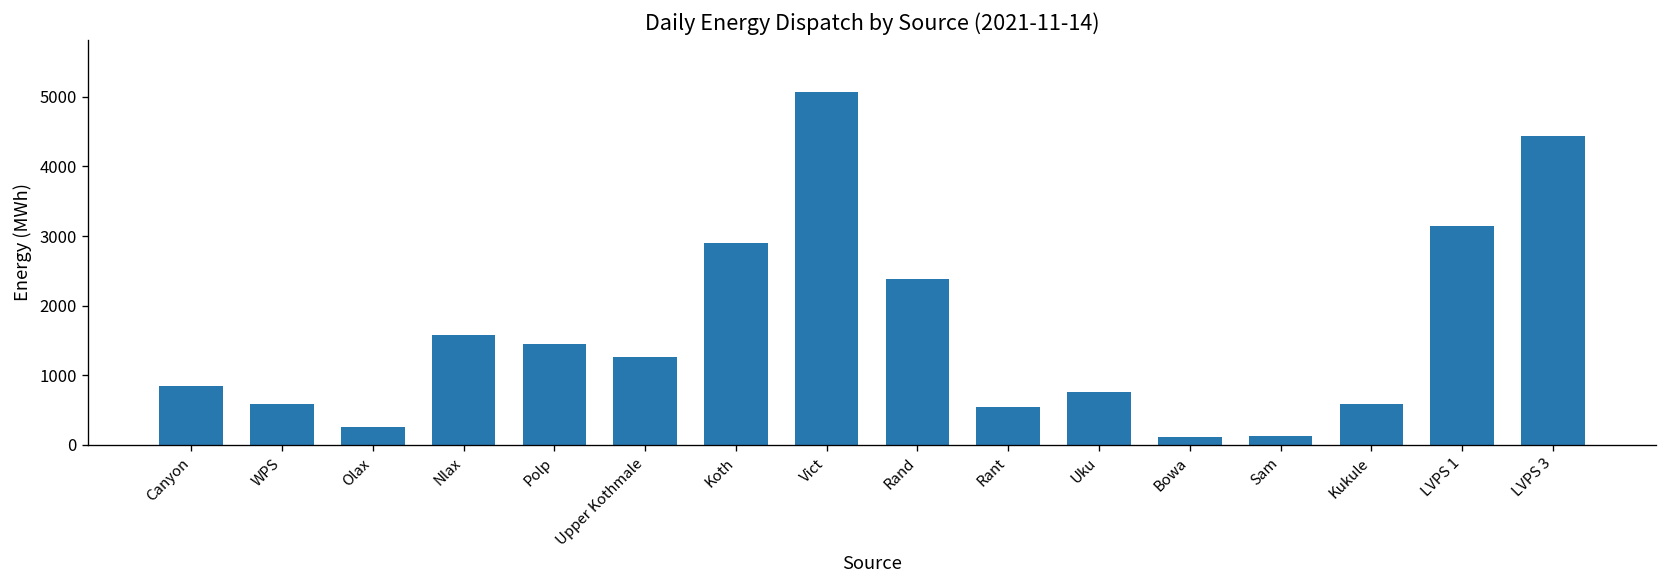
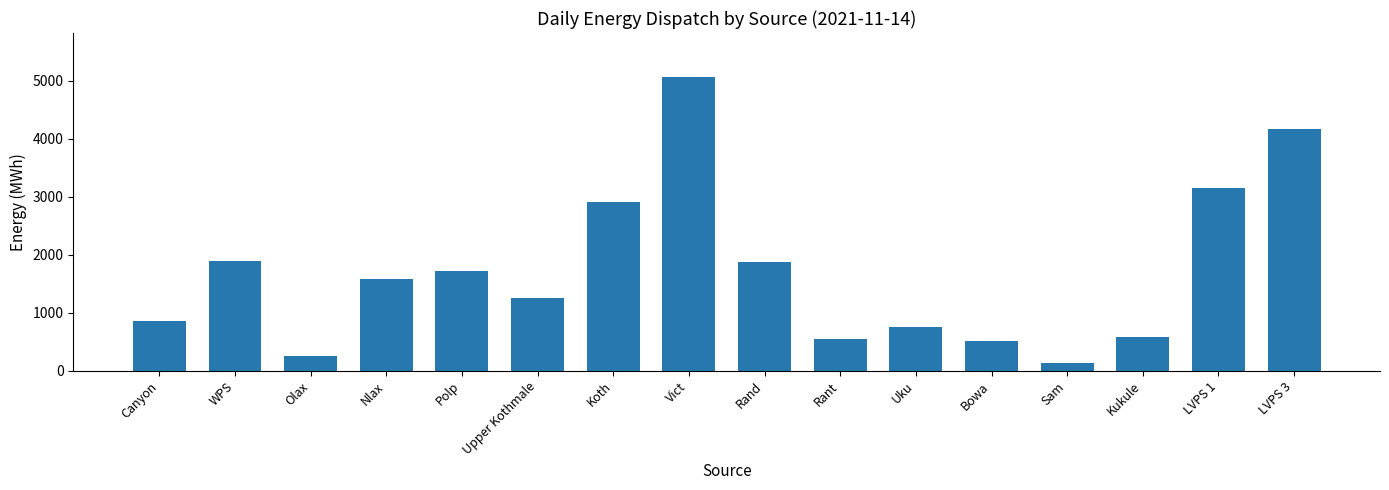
WPS: 600 -> 1900
Polp: 1500 -> 1700
Rand: 2400 -> 1900
Bowa: 100 -> 500
LVPS 3: 4400 -> 4200
